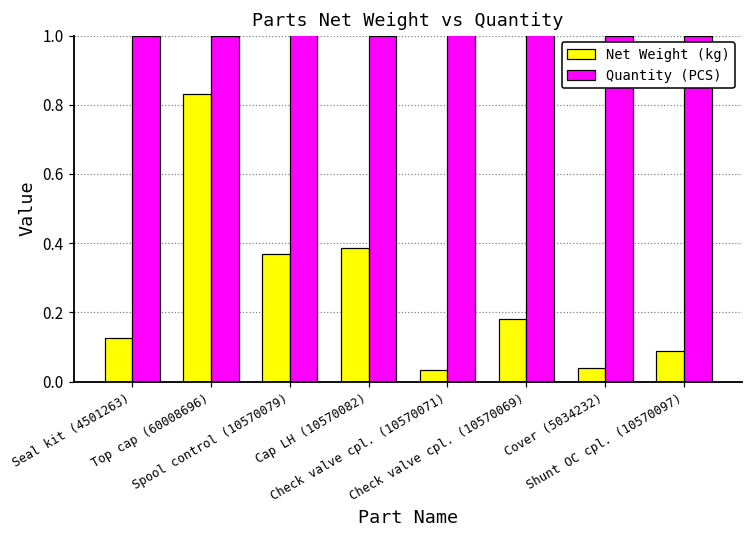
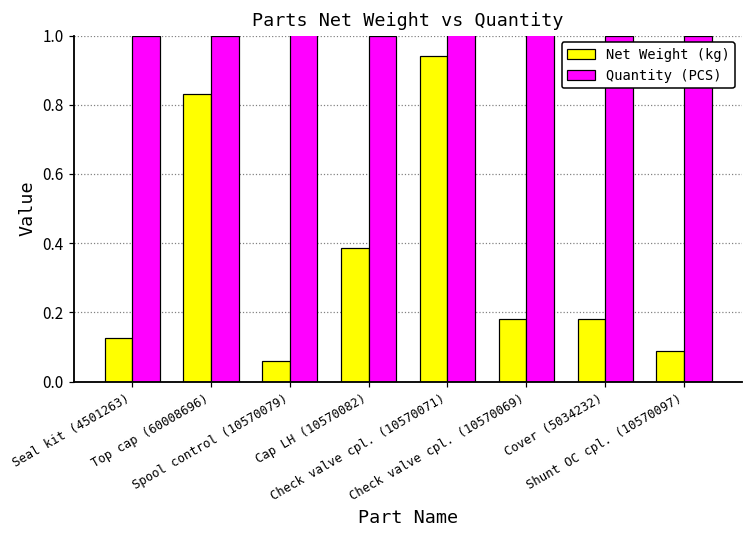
Net Weight (kg), Spool control (10570079): 0.37 -> 0.06
Net Weight (kg), Check valve cpl. (10570071): 0.04 -> 0.94
Net Weight (kg), Cover (5034232): 0.04 -> 0.18
